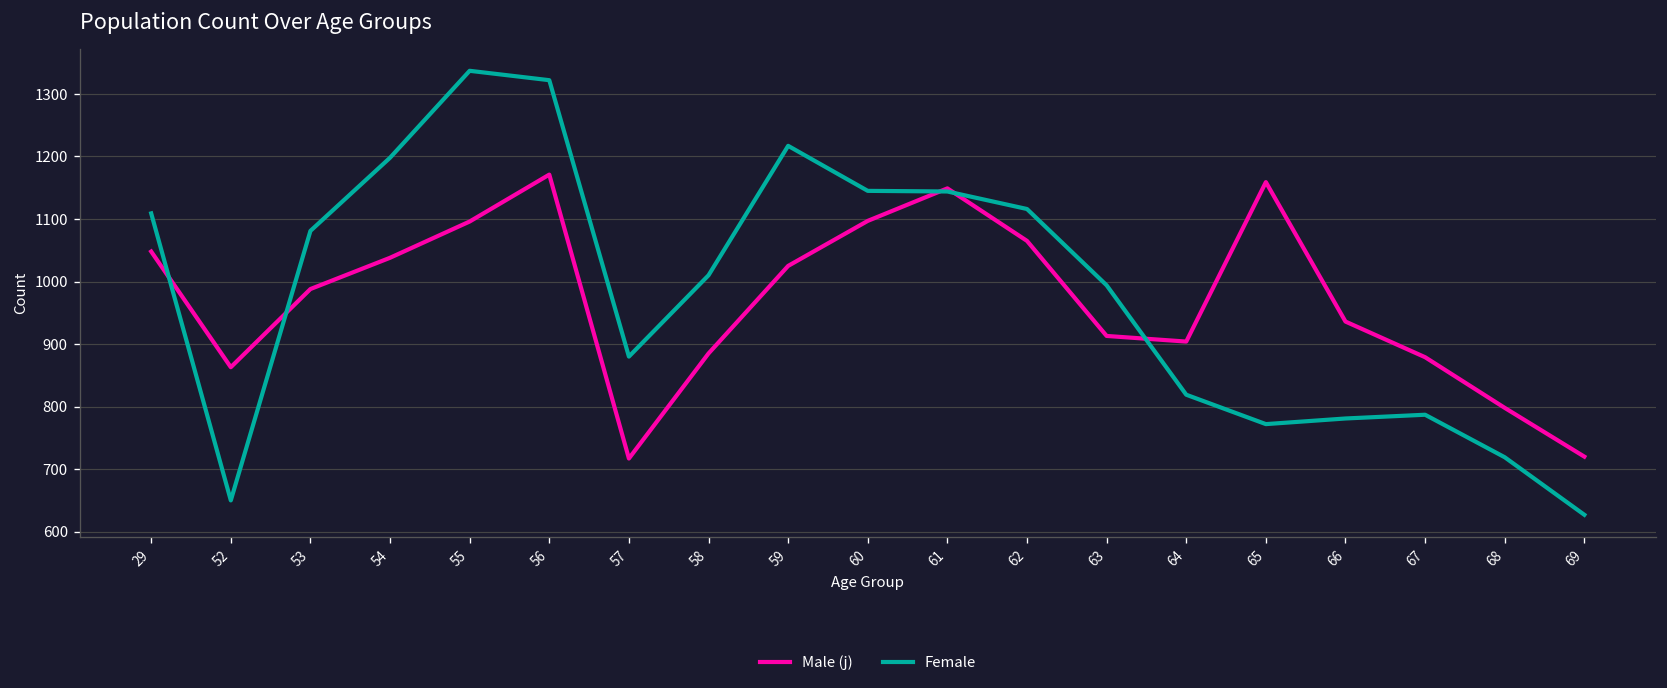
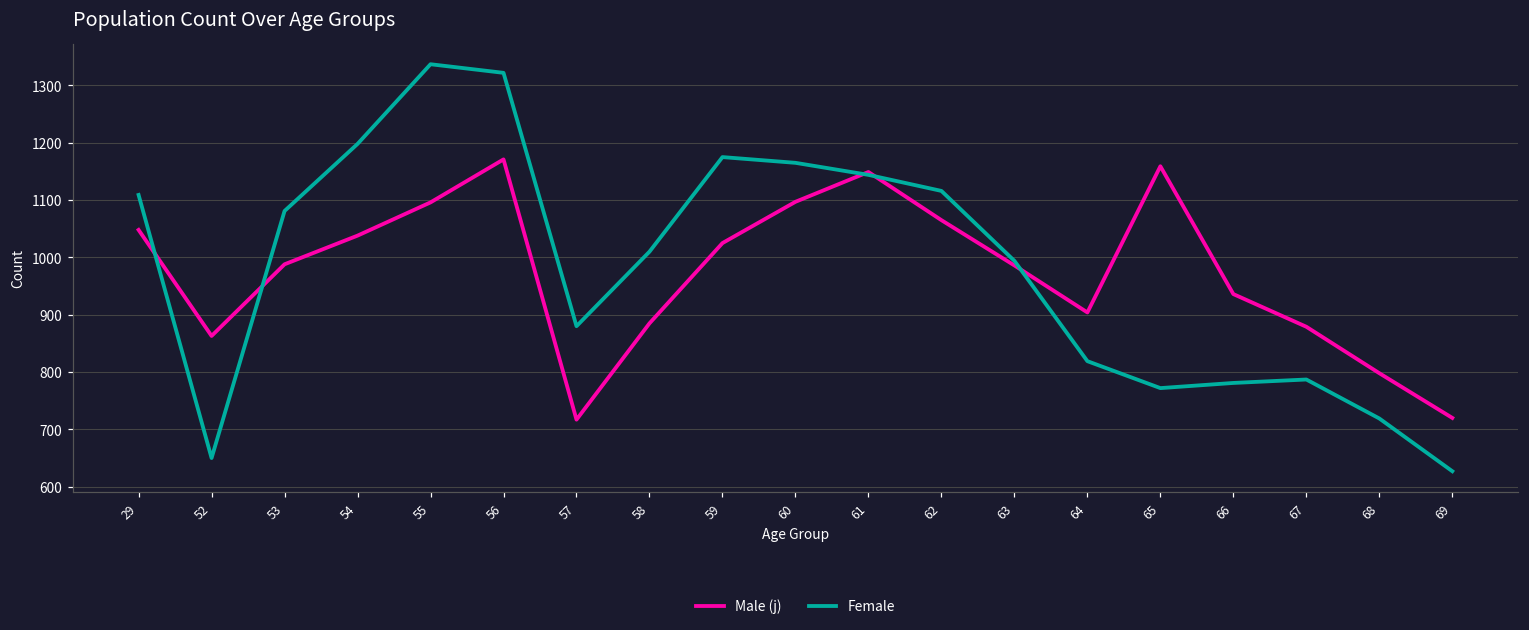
Female, 59: 1220 -> 1180
Female, 60: 1150 -> 1170
Male (j), 63: 910 -> 990
